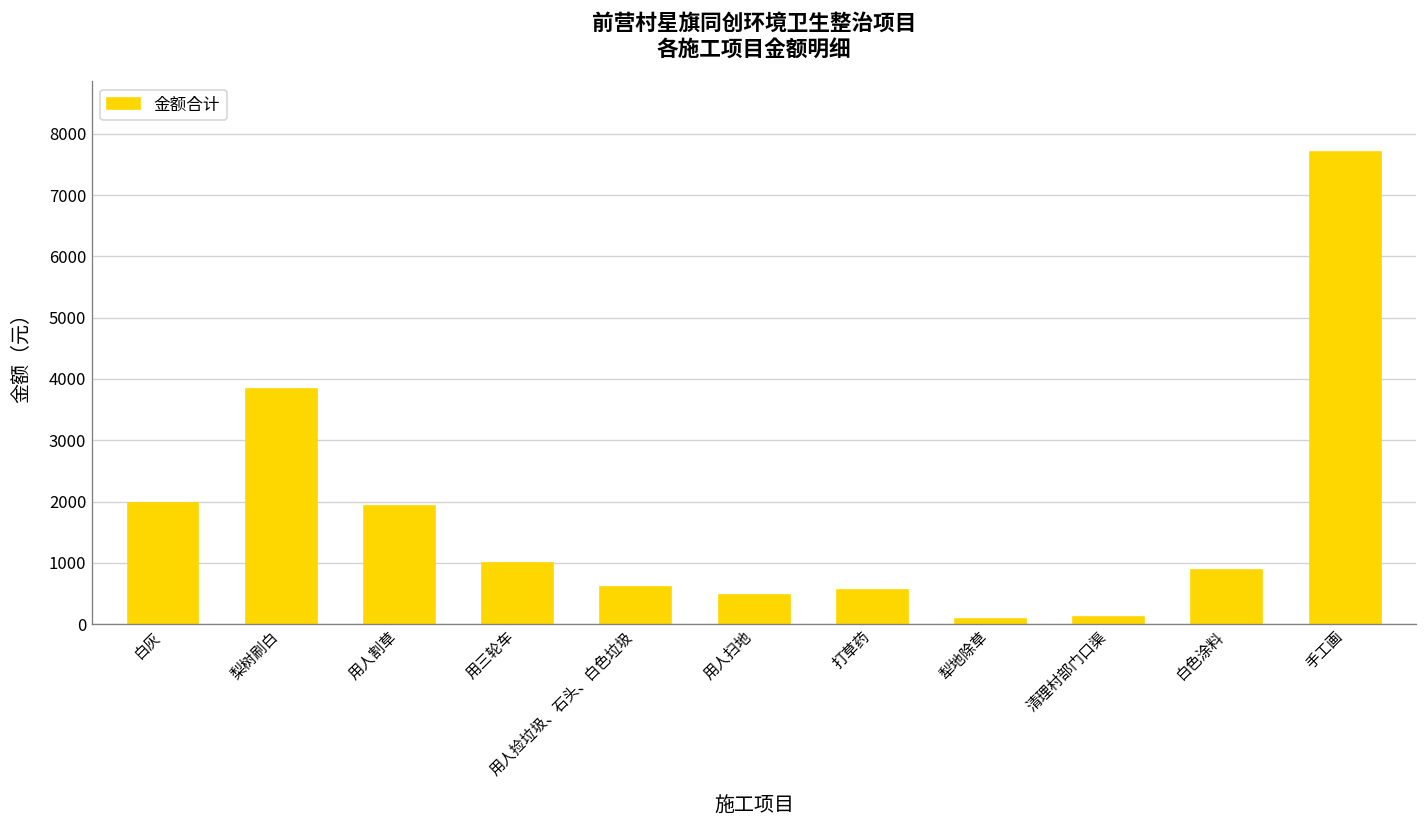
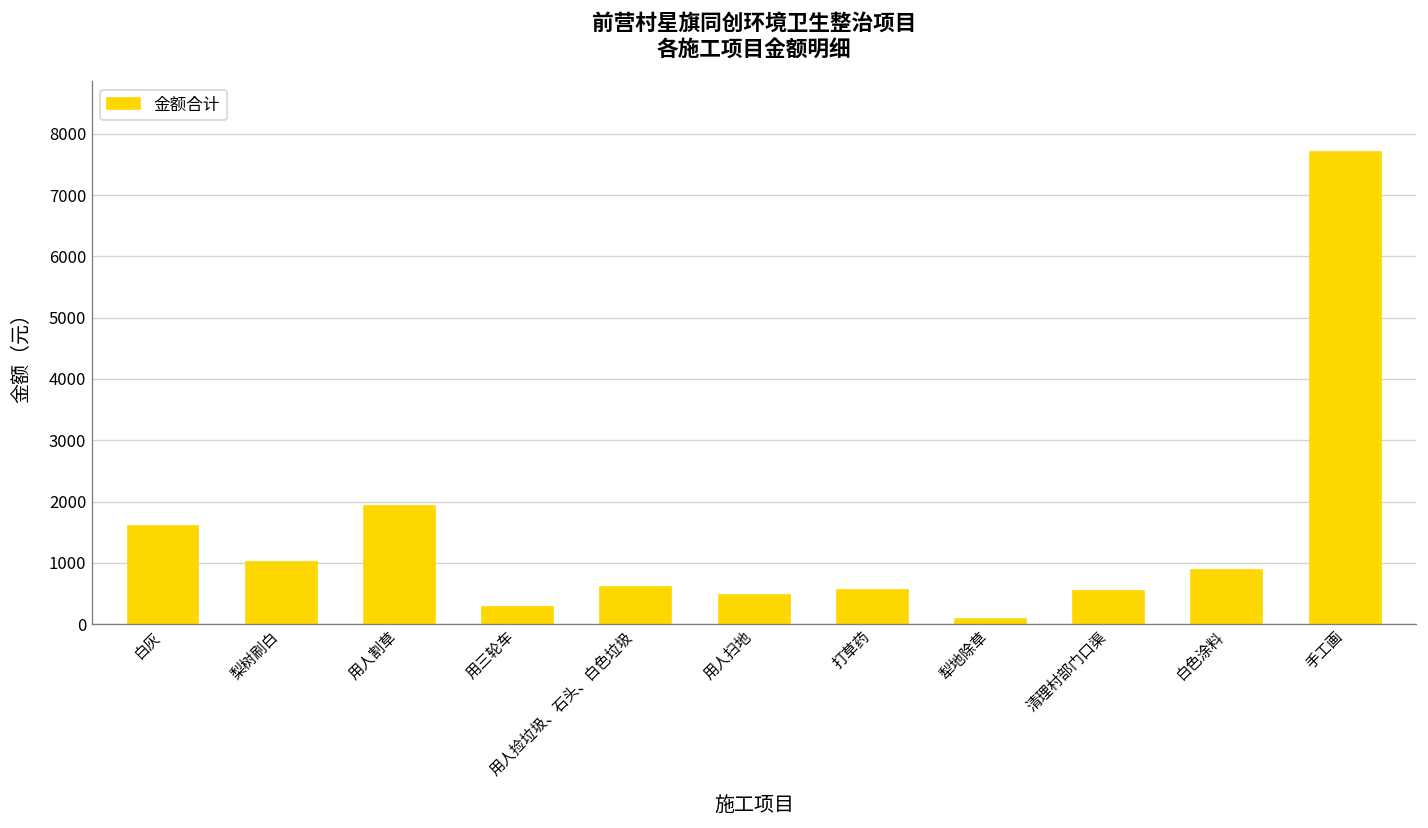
白灰: 2000 -> 1600
梨树刷白: 3800 -> 1000
用三轮车: 1000 -> 300
清理村部门口渠: 100 -> 500
